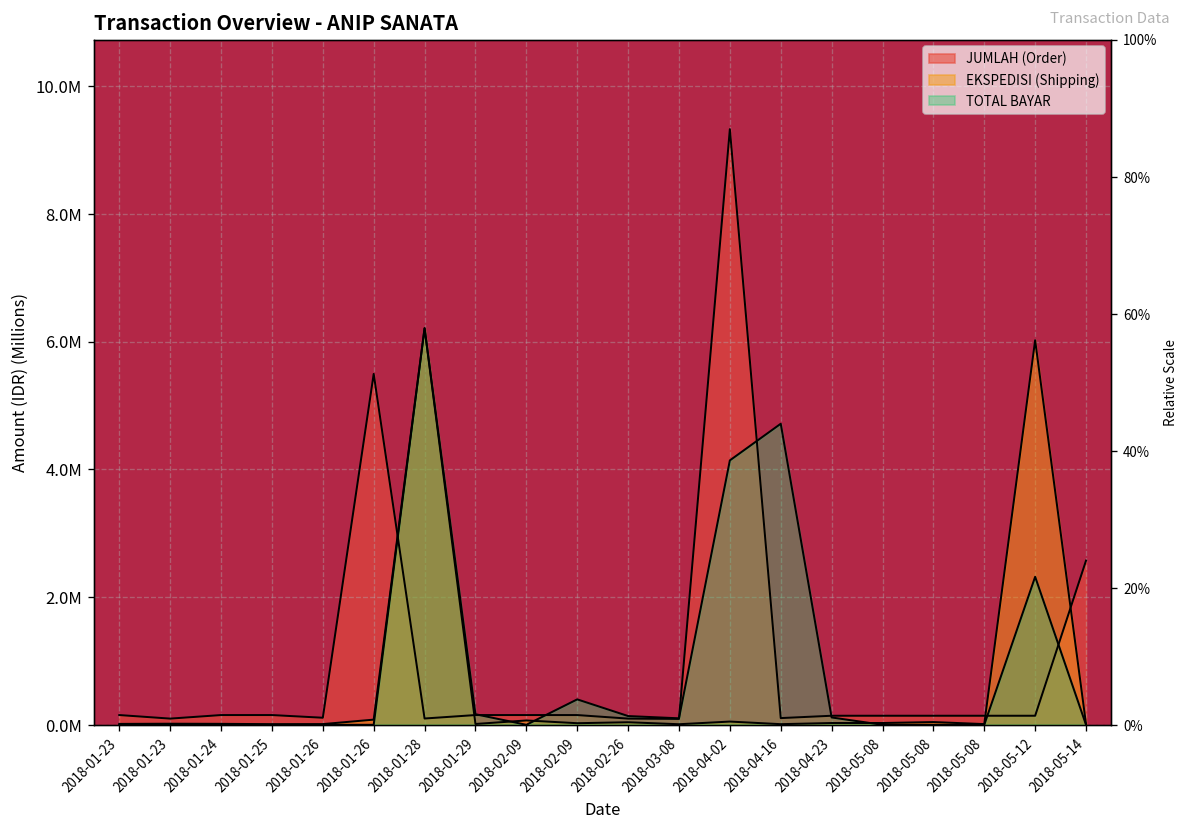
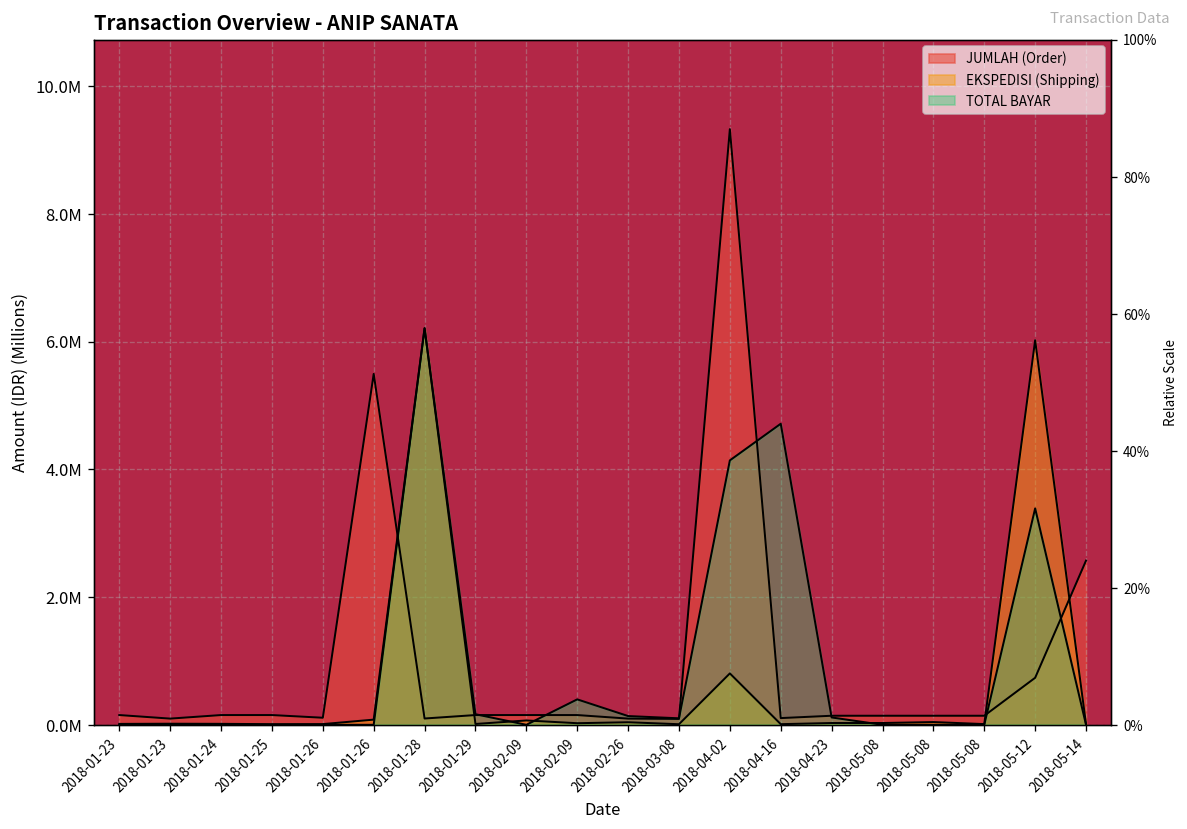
EKSPEDISI (Shipping), 2018-04-02: 100000 -> 800000
JUMLAH (Order), 2018-05-12: 100000 -> 700000
TOTAL BAYAR, 2018-05-12: 2300000 -> 3400000
